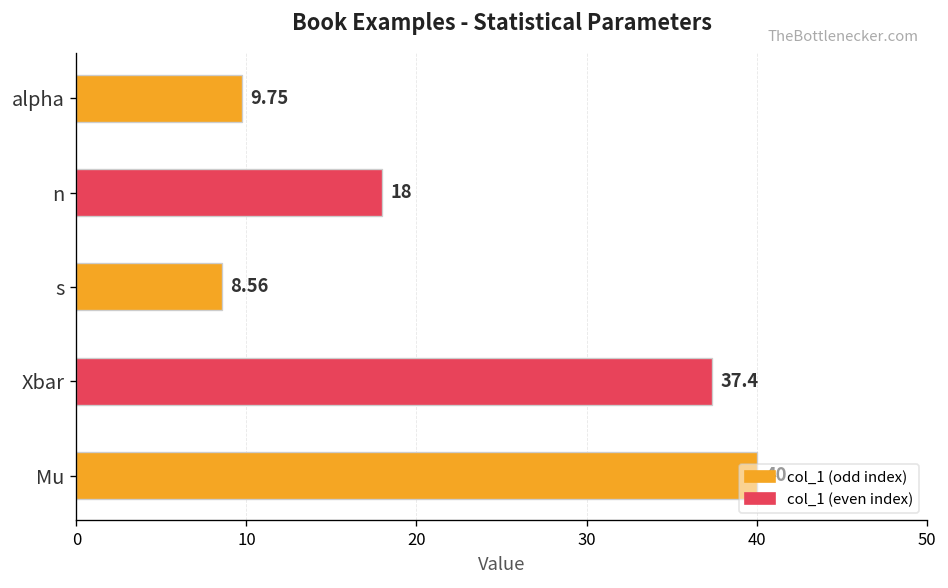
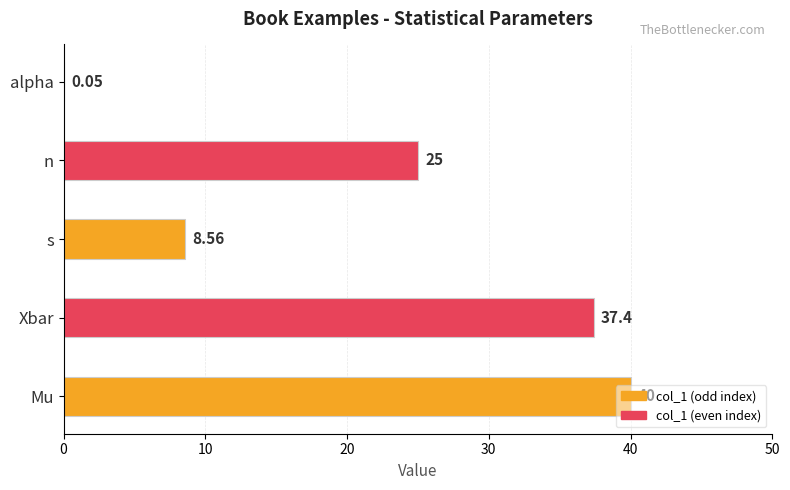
alpha: 9.75 -> 0.05
n: 18 -> 25
